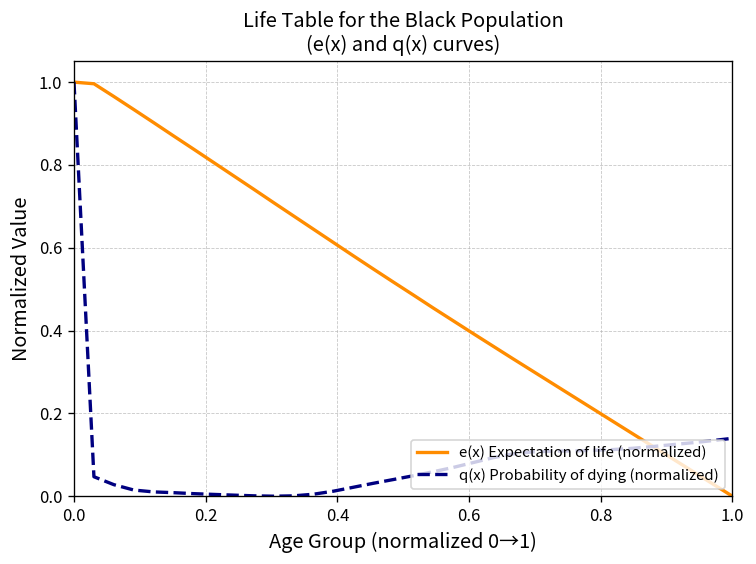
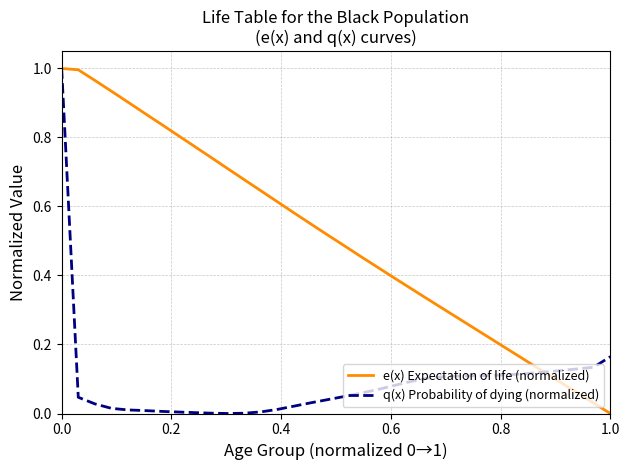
q(x) Probability of dying (normalized), 1.0: 0.14 -> 0.16
